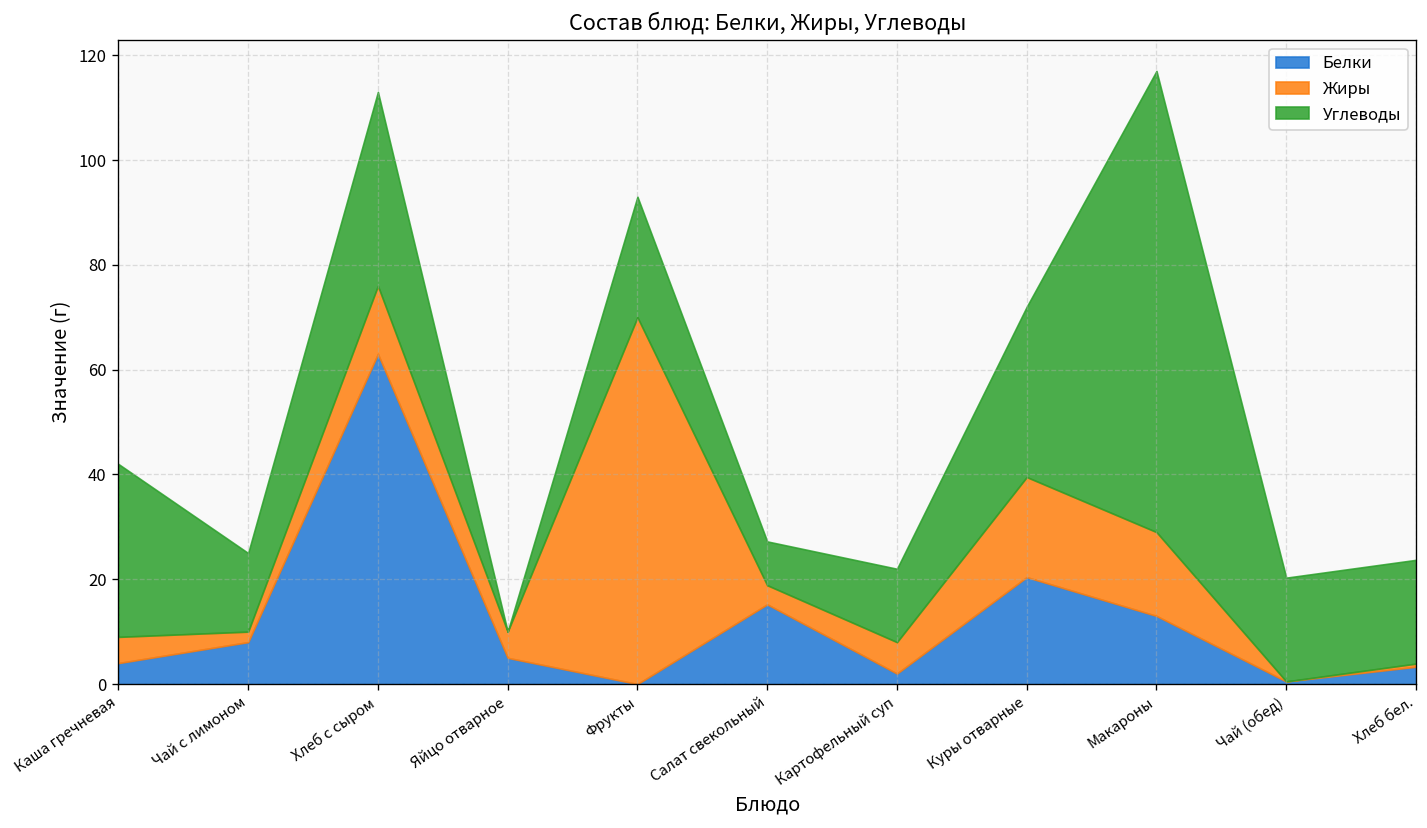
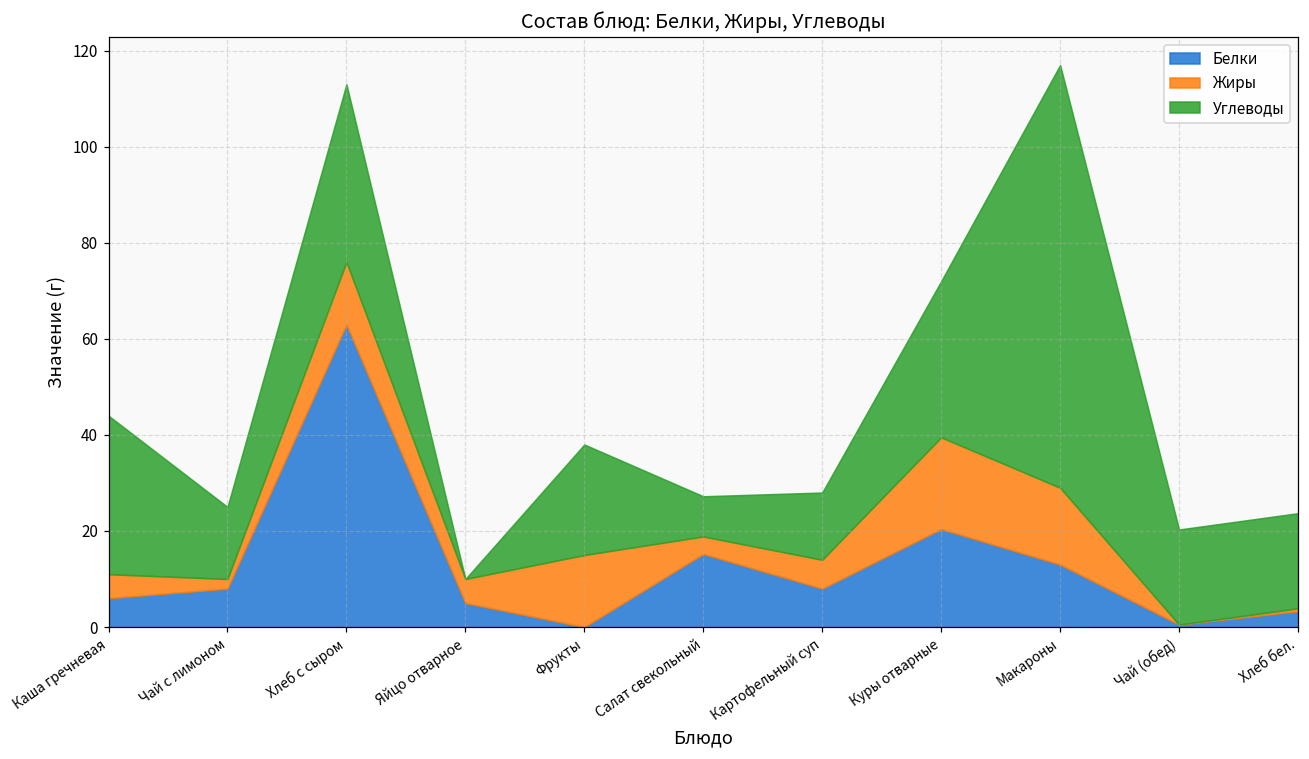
Белки, Каша гречневая: 4 -> 6
Жиры, Фрукты: 70 -> 15
Белки, Картофельный суп: 2 -> 8
